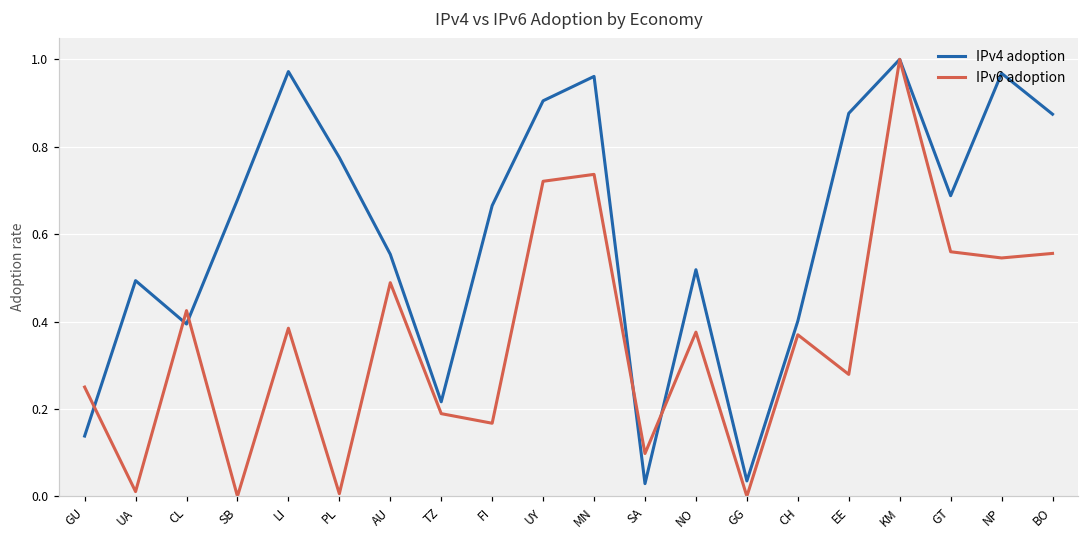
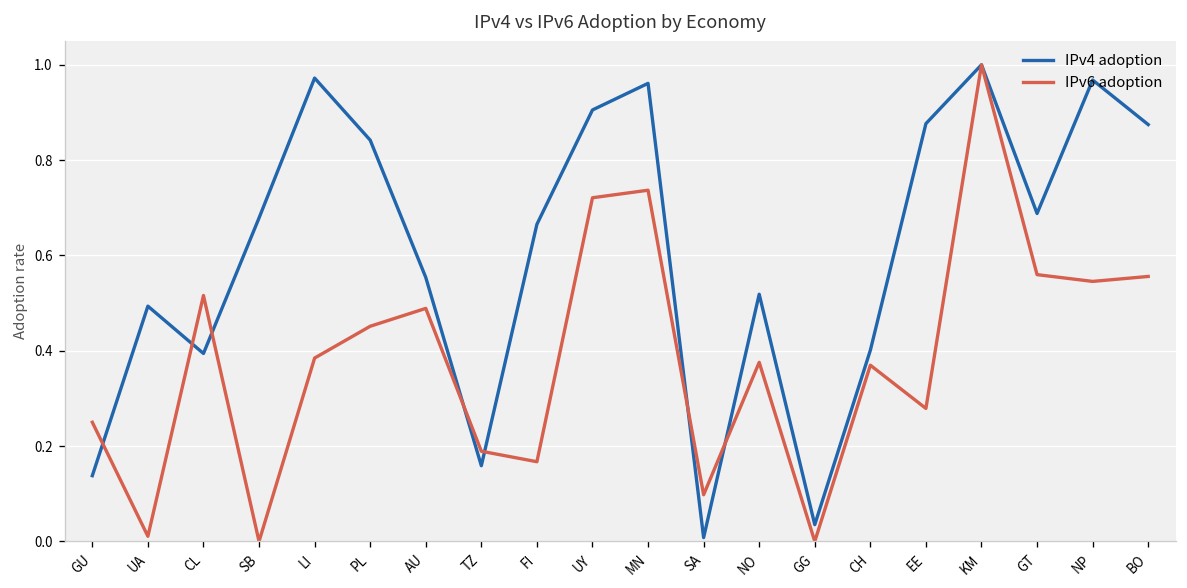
IPv6 adoption, CL: 0.43 -> 0.52
IPv4 adoption, PL: 0.78 -> 0.84
IPv6 adoption, PL: 0.01 -> 0.45
IPv4 adoption, TZ: 0.22 -> 0.16
IPv4 adoption, SA: 0.03 -> 0.01
